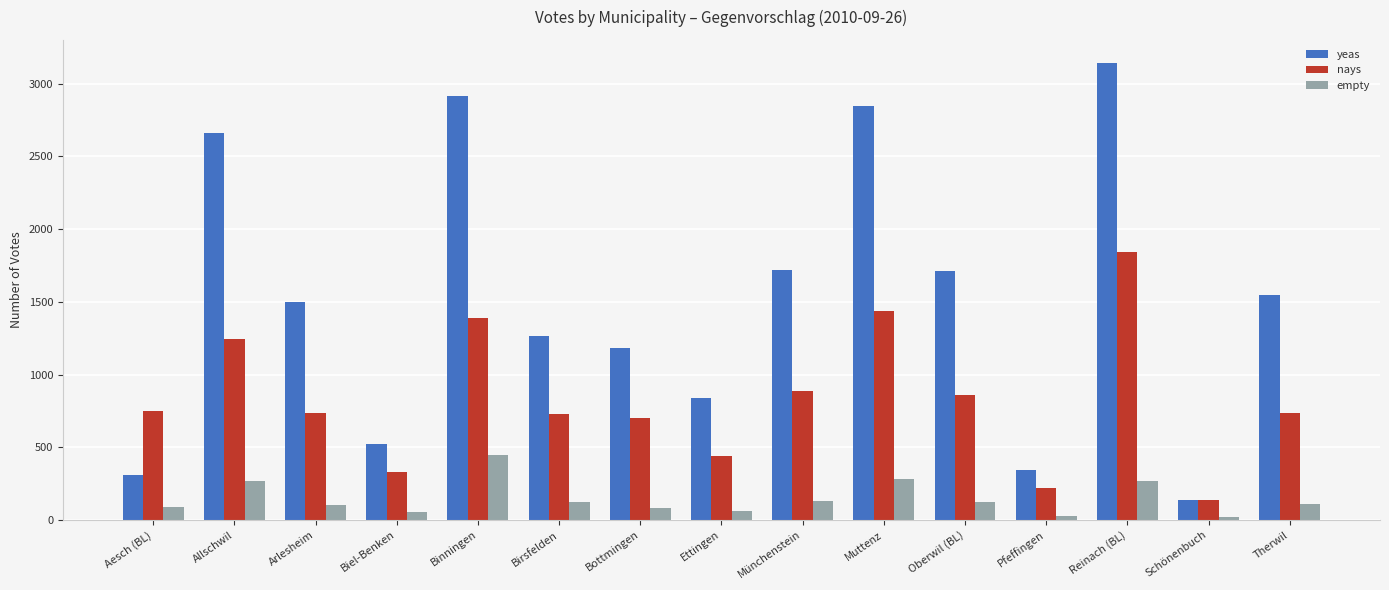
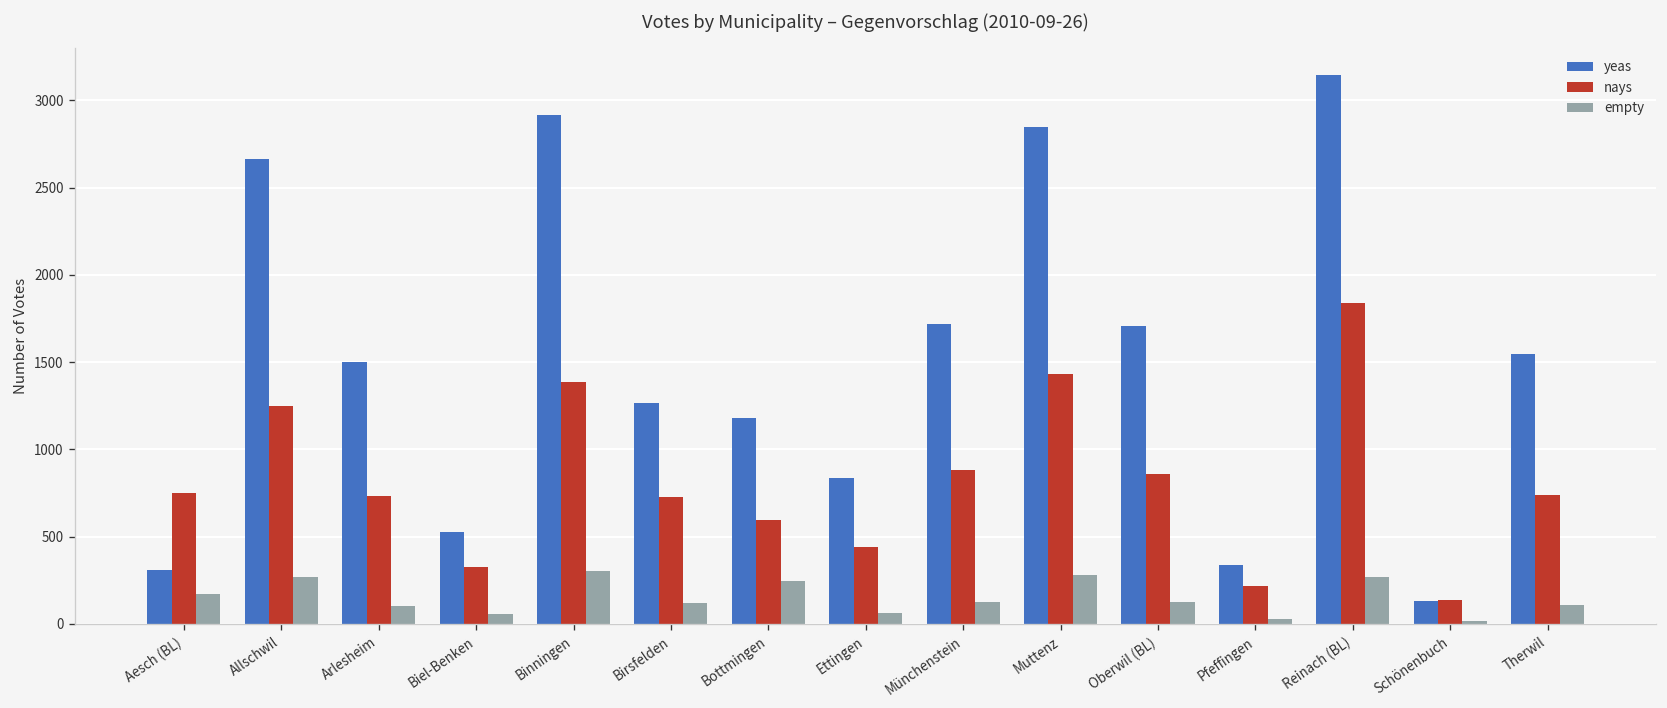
empty, Aesch (BL): 90 -> 170
empty, Binningen: 450 -> 300
nays, Bottmingen: 700 -> 600
empty, Bottmingen: 80 -> 250
